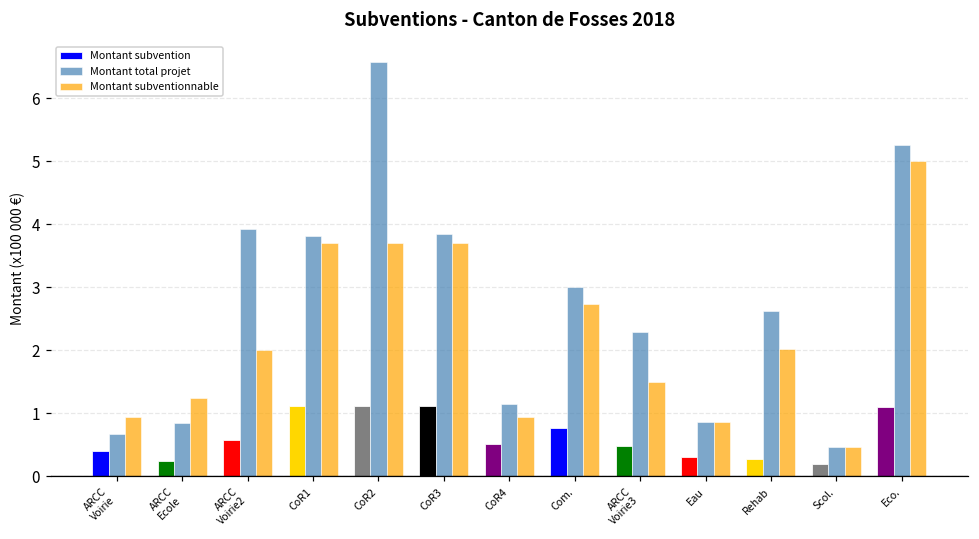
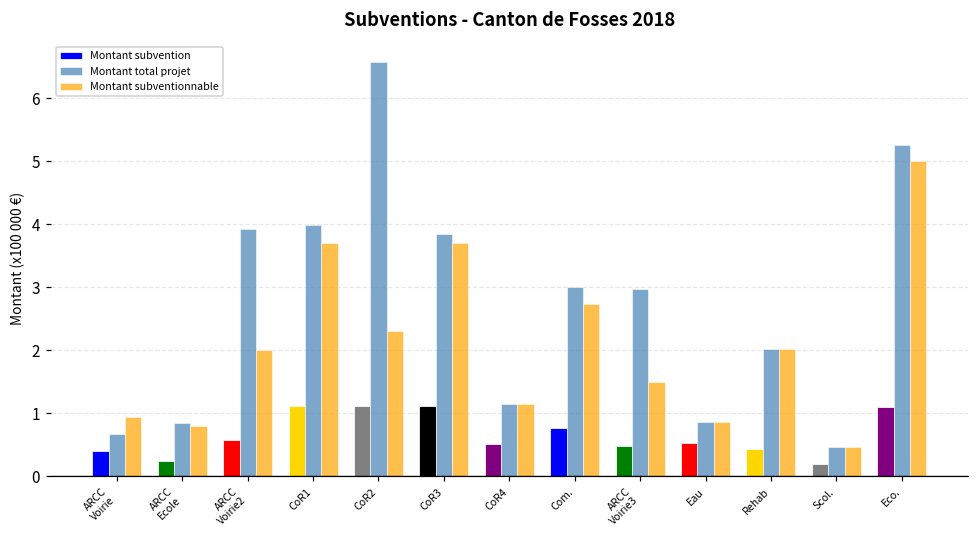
Montant subventionnable, ARCC Ecole: 1.2 -> 0.8
Montant total projet, CoR1: 3.8 -> 4.0
Montant subventionnable, CoR2: 3.7 -> 2.3
Montant subventionnable, CoR4: 0.9 -> 1.1
Montant total projet, ARCC Voirie3: 2.3 -> 3.0
Montant subvention, Eau: 0.3 -> 0.5
Montant subvention, Rehab: 0.3 -> 0.4
Montant total projet, Rehab: 2.6 -> 2.0
